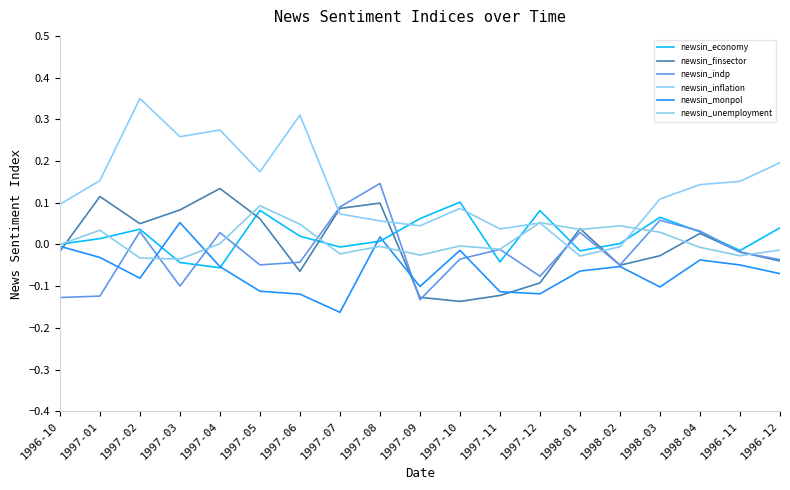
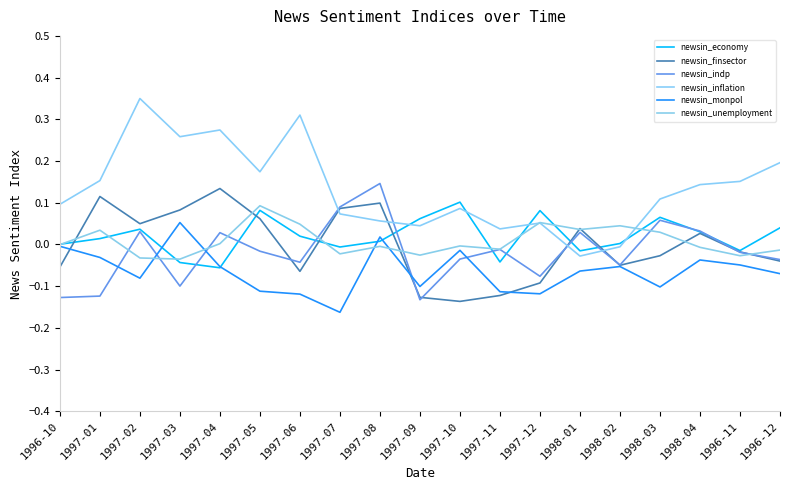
newsin_finsector, 1996-10: -0.02 -> -0.05
newsin_indp, 1997-05: -0.05 -> -0.02
